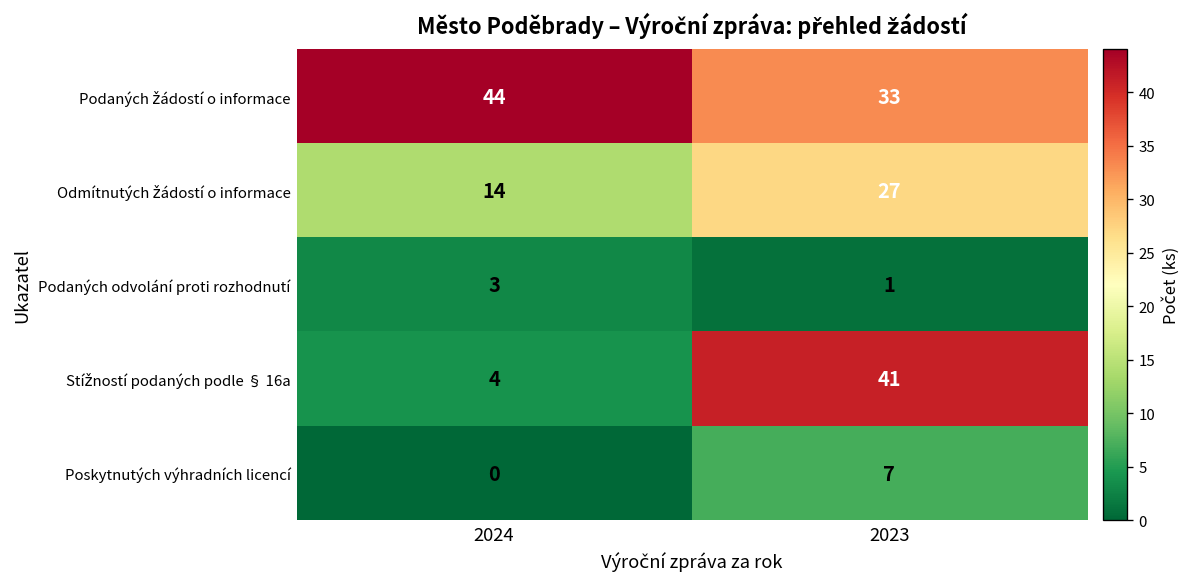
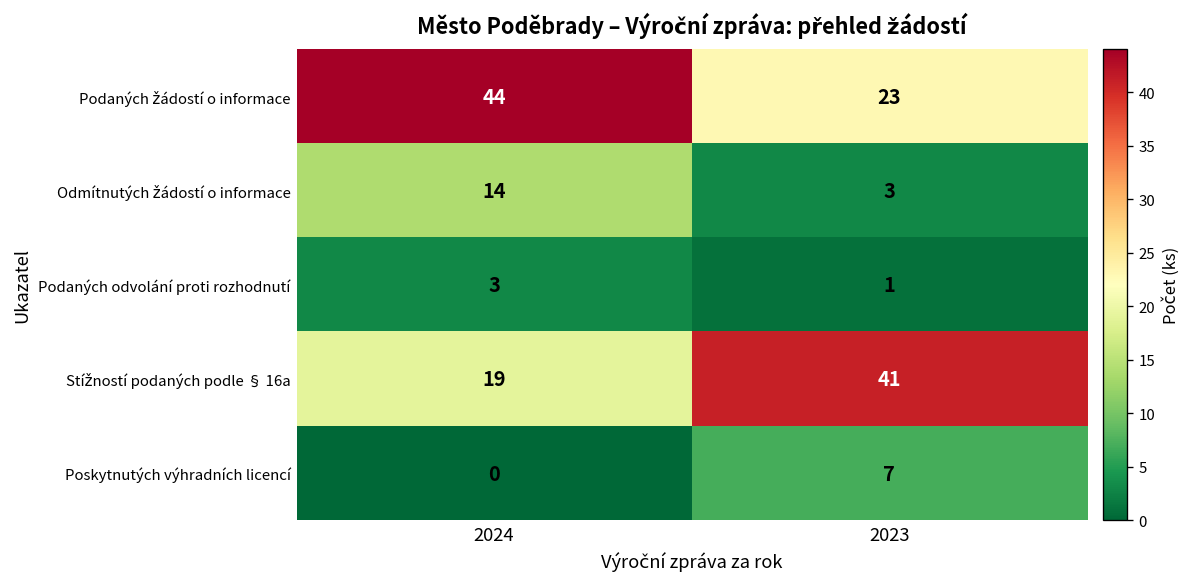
Podaných žádostí o informace, 2023: 33 -> 23
Odmítnutých žádostí o informace, 2023: 27 -> 3
Stížností podaných podle § 16a, 2024: 4 -> 19
